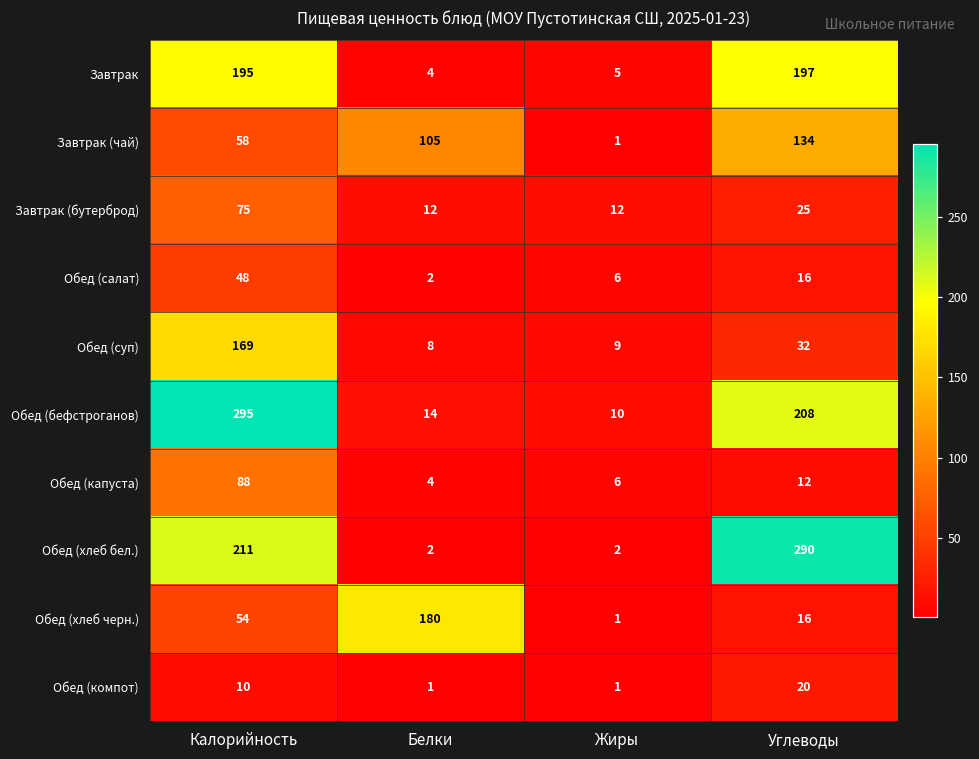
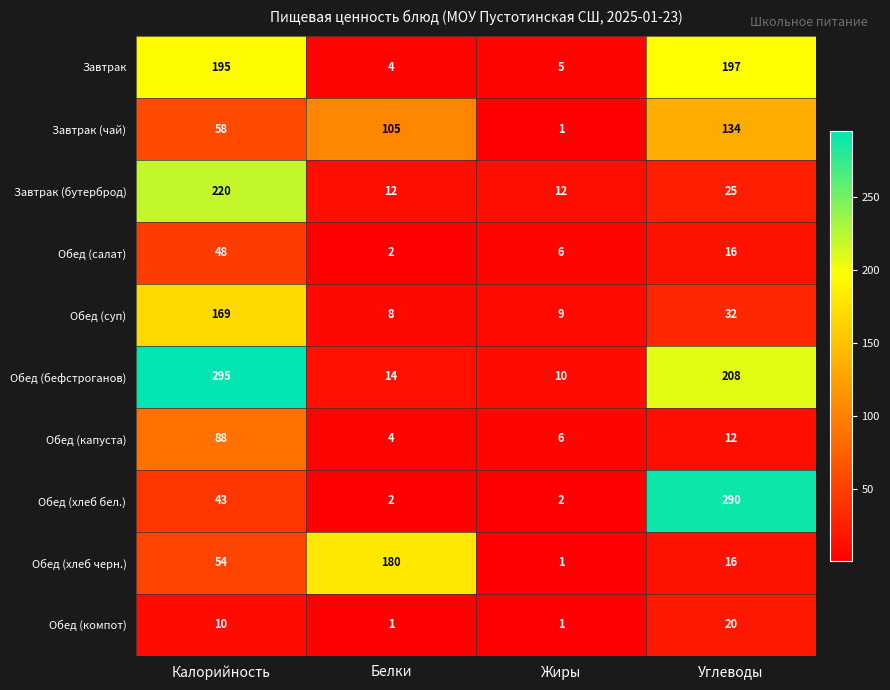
Завтрак (бутерброд), Калорийность: 75 -> 220
Обед (хлеб бел.), Калорийность: 211 -> 43
